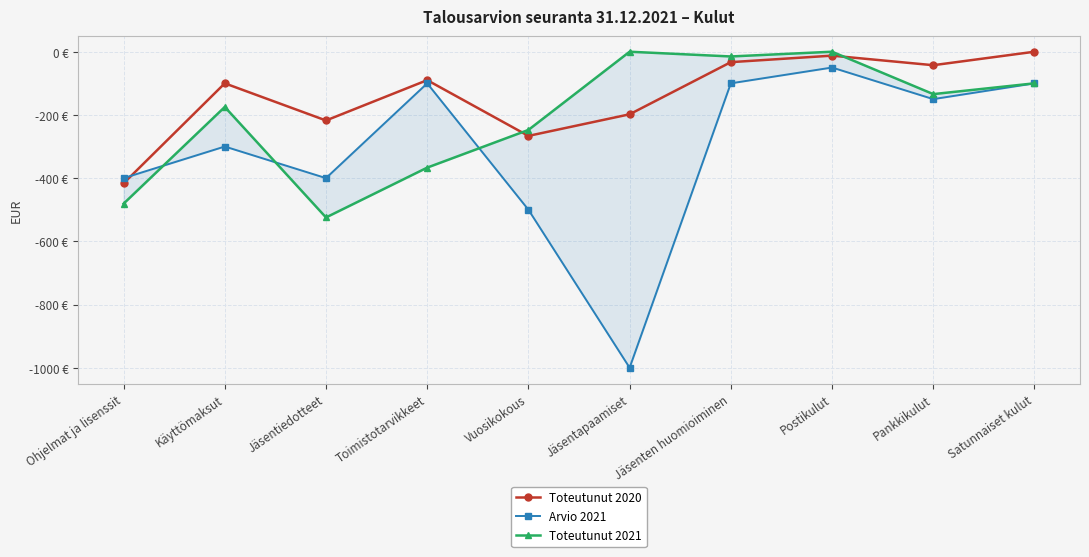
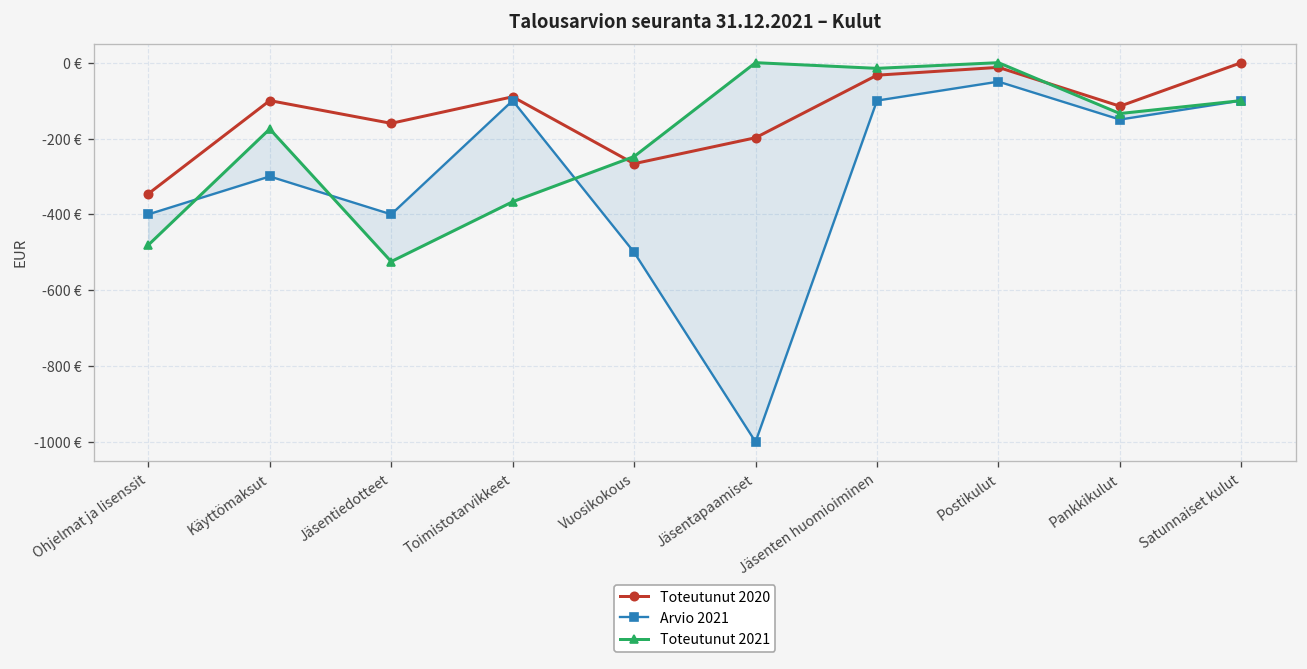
Toteutunut 2020, Ohjelmat ja lisenssit: -420 € -> -350 €
Toteutunut 2020, Jäsentiedotteet: -220 € -> -160 €
Toteutunut 2020, Pankkikulut: -40 € -> -110 €
